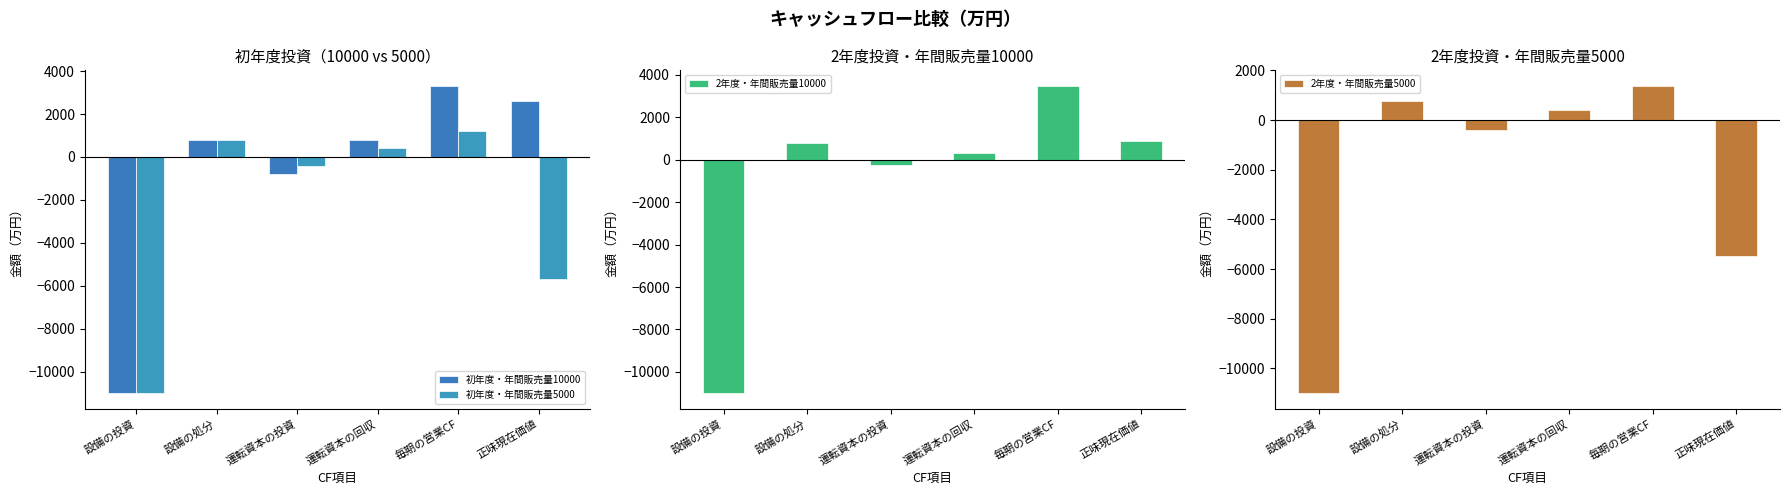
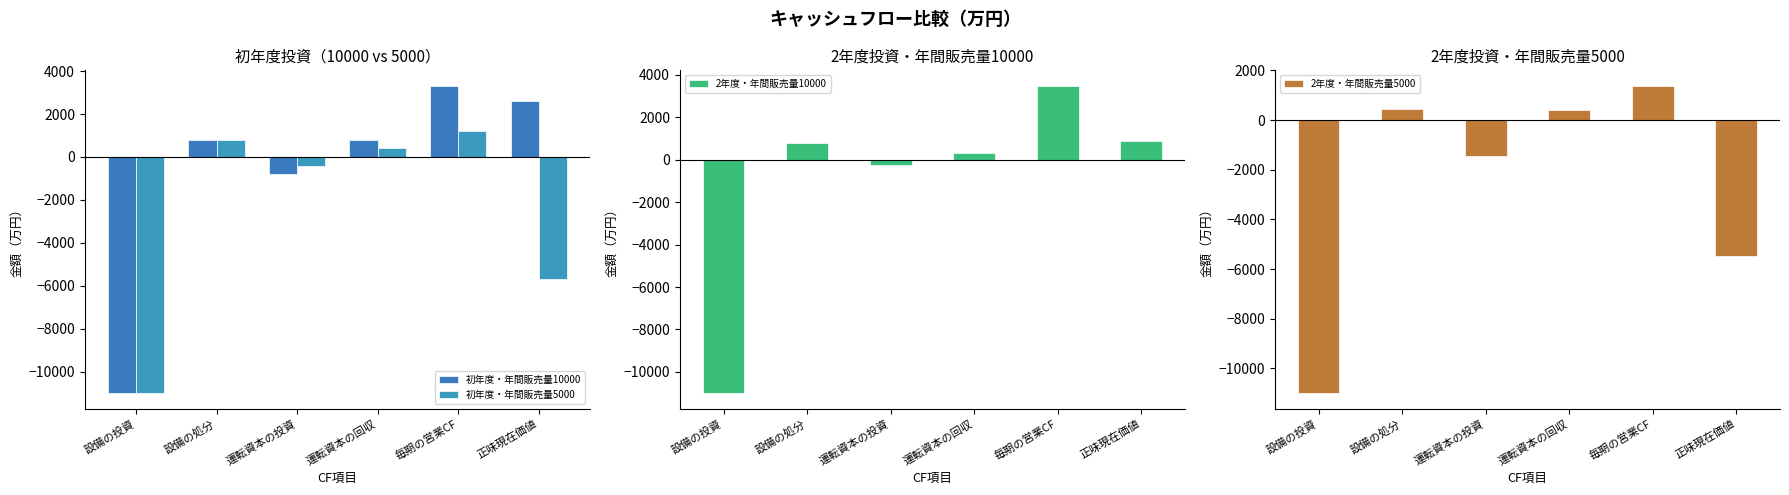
2年度投資・年間販売量5000, 設備の処分: 800 -> 400
2年度投資・年間販売量5000, 運転資本の投資: -400 -> -1400
